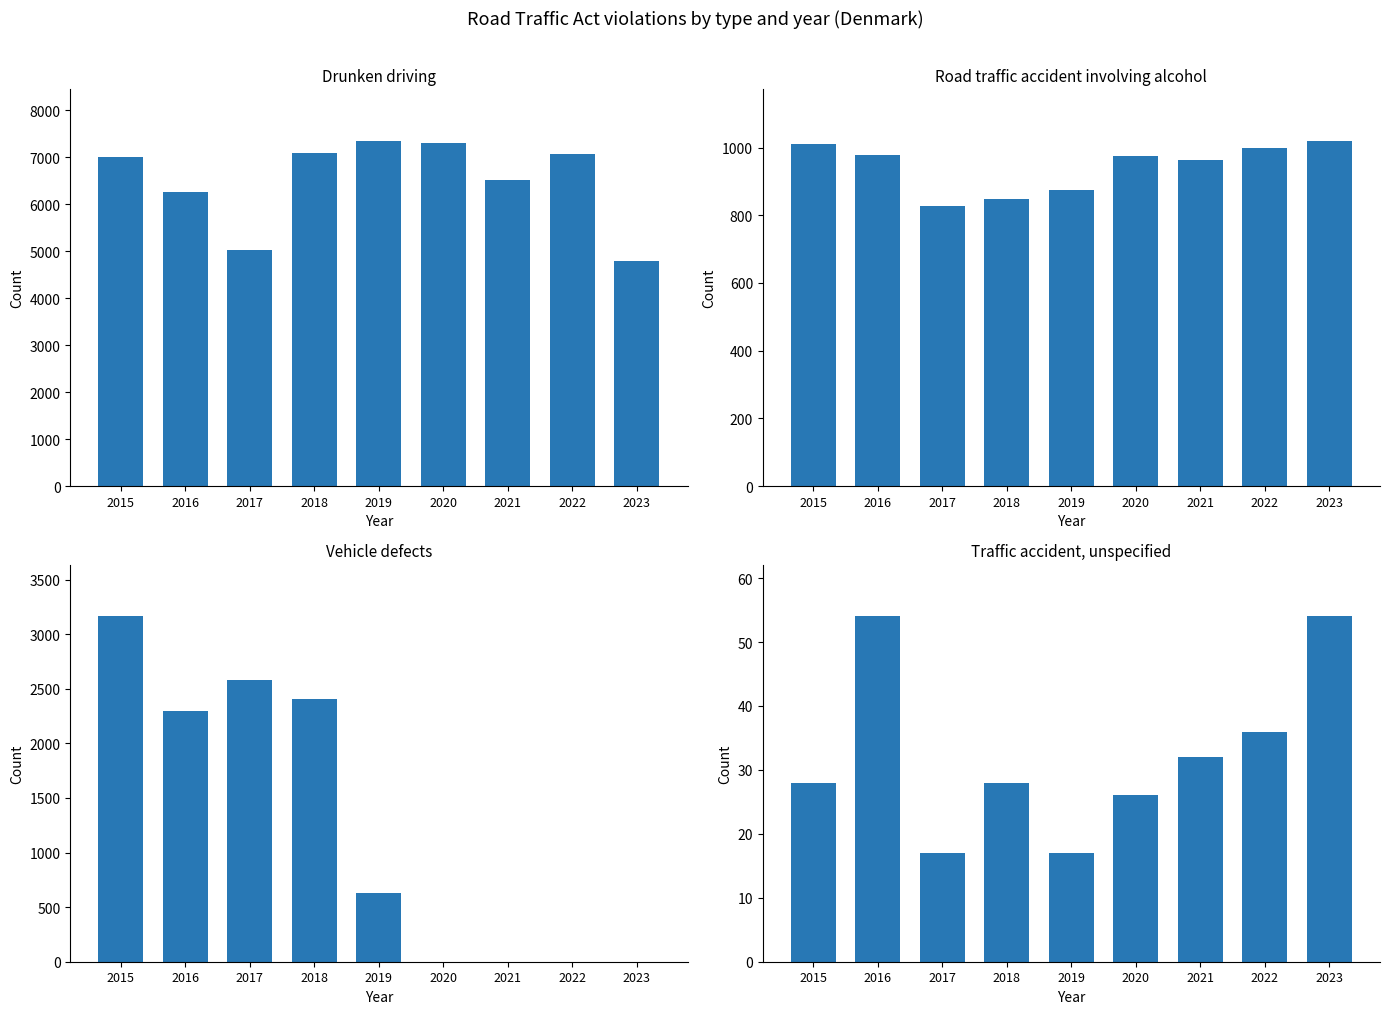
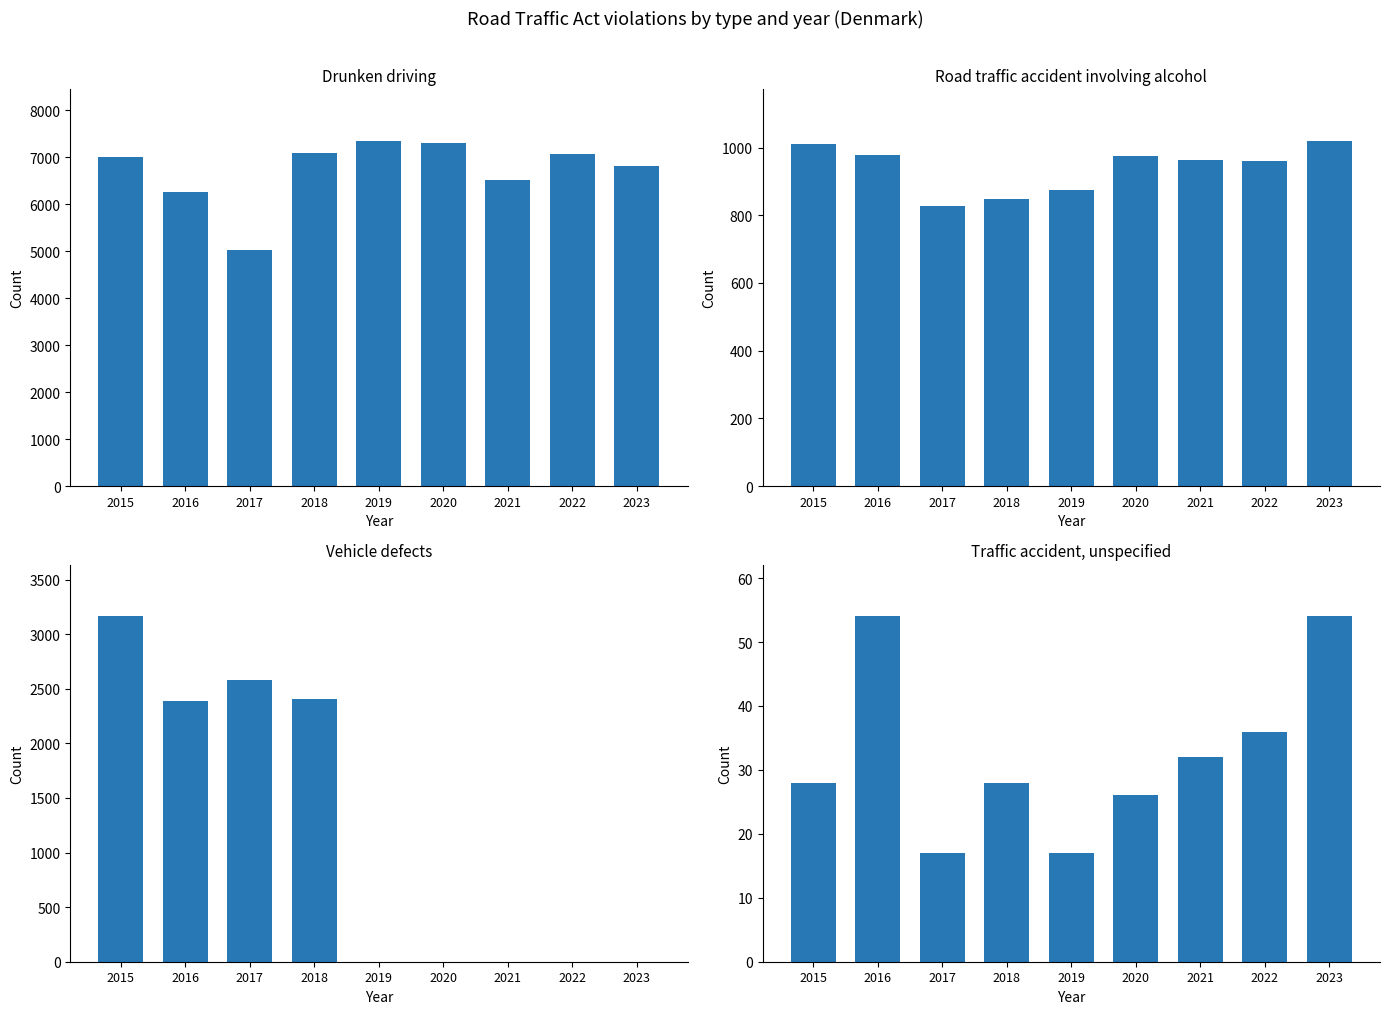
Drunken driving, 2023: 4800 -> 6800
Road traffic accident involving alcohol, 2022: 1000 -> 960
Vehicle defects, 2016: 2300 -> 2390
Vehicle defects, 2019: 630 -> 0
